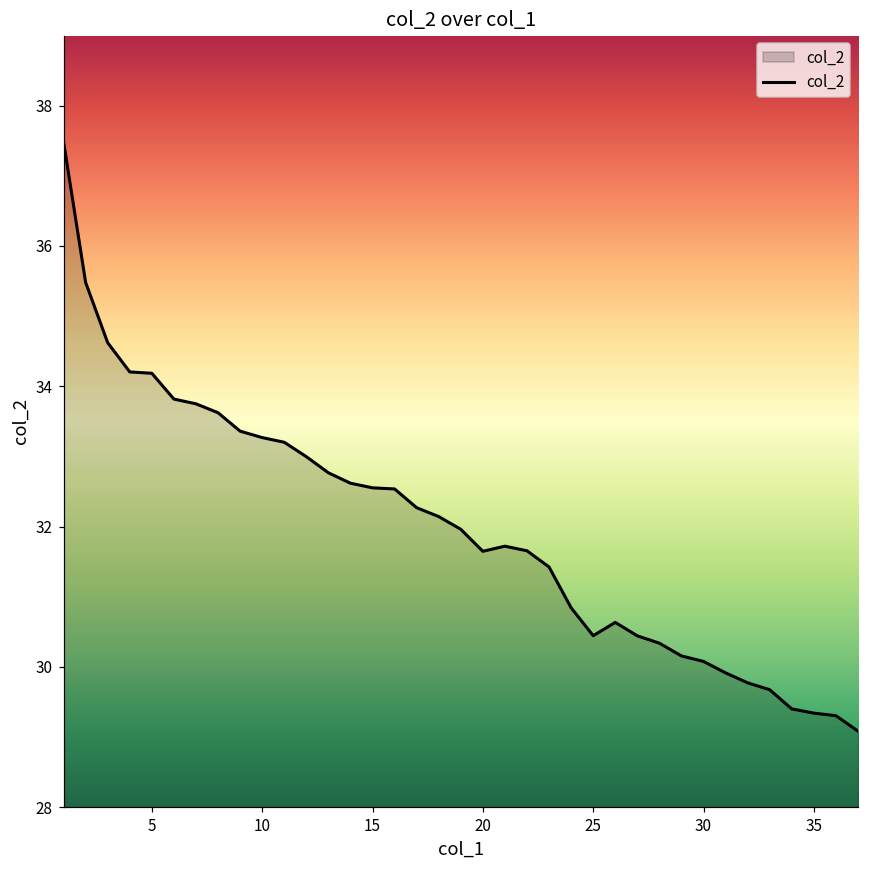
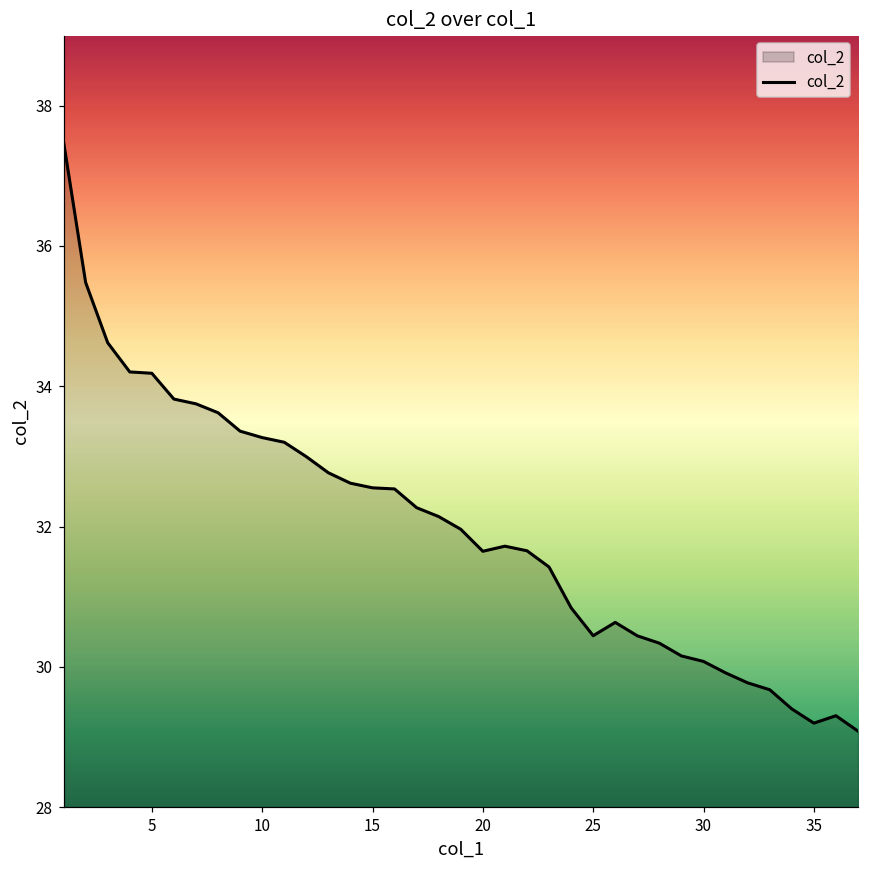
35: 29.3 -> 29.2
